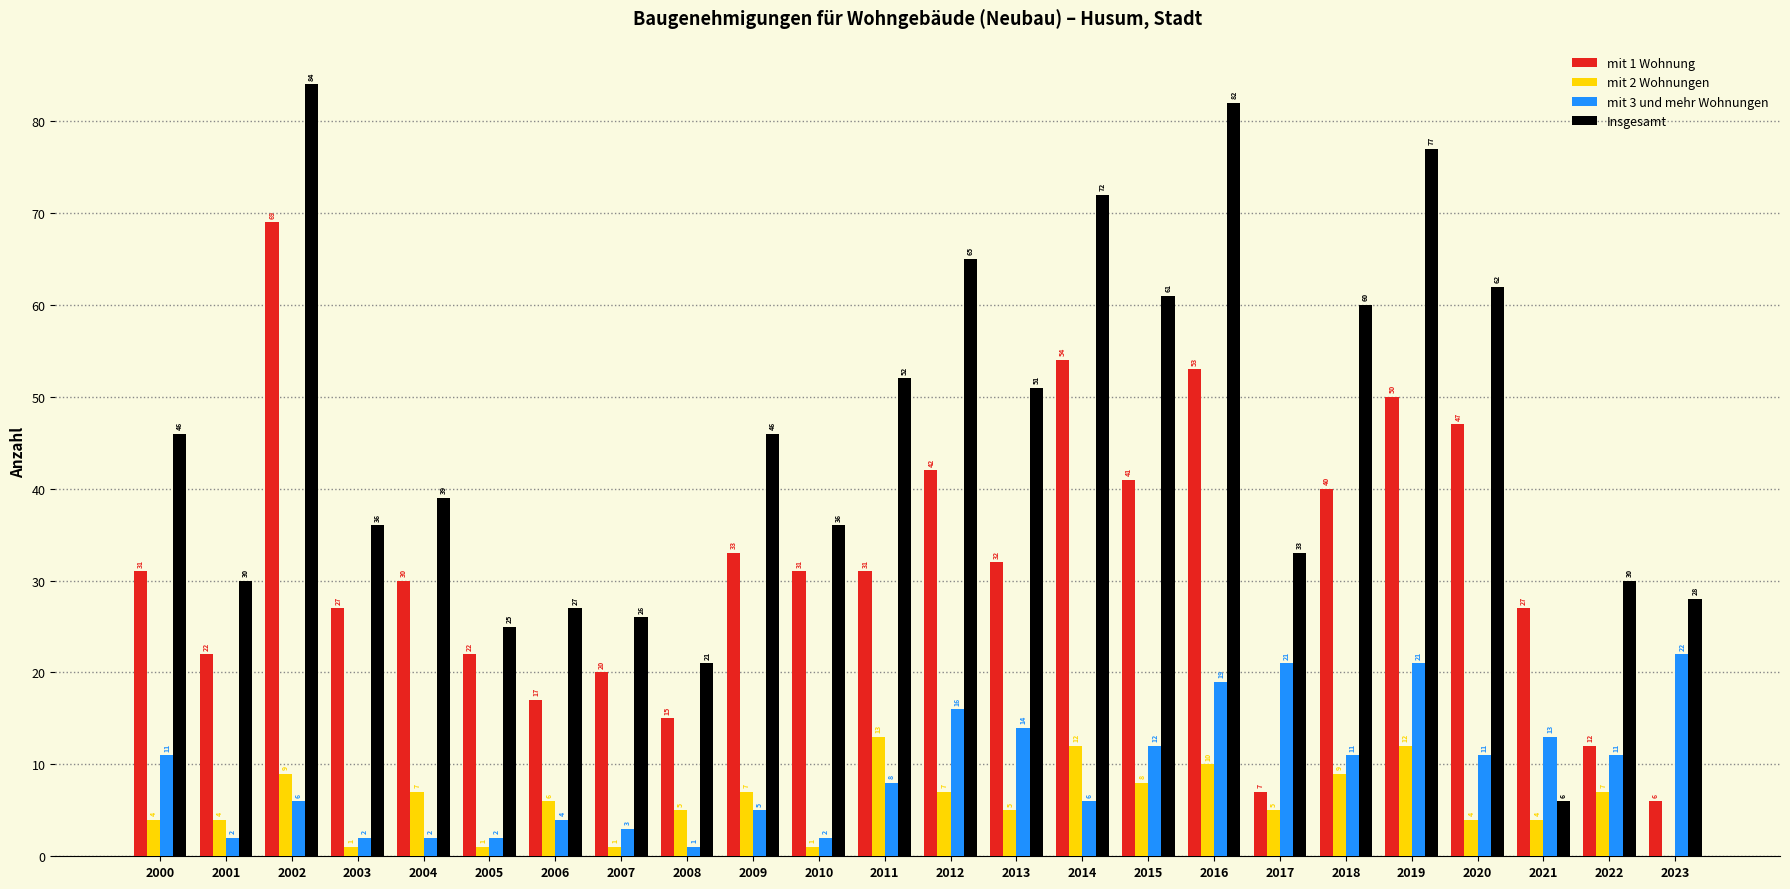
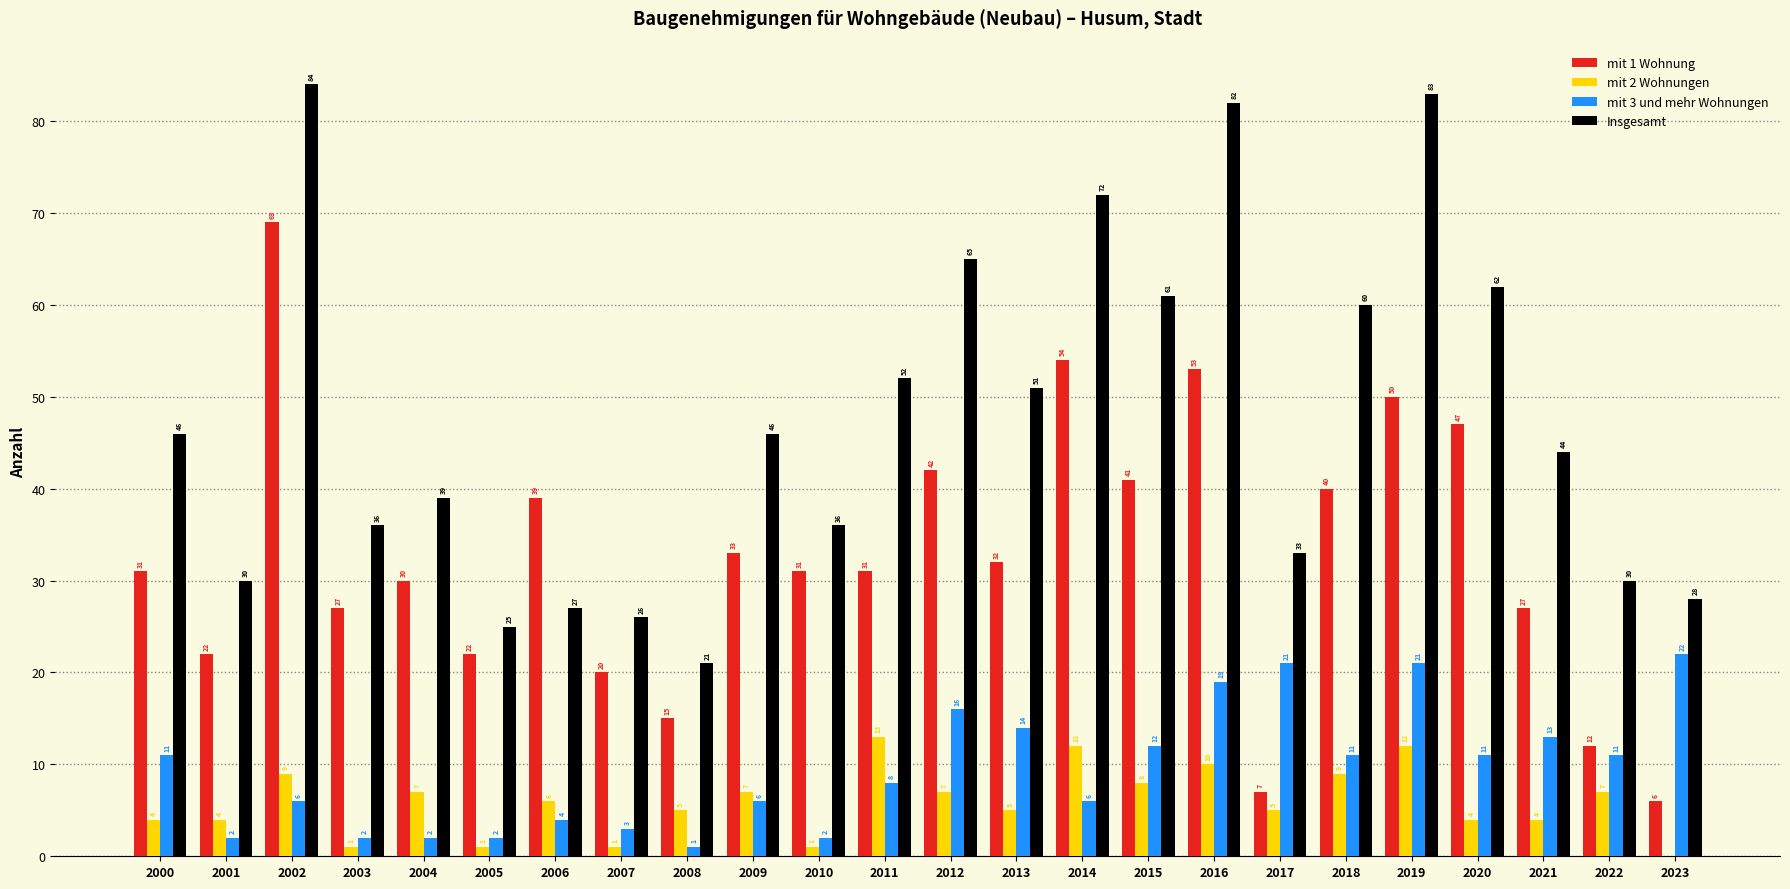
mit 1 Wohnung, 2006: 17 -> 39
mit 3 und mehr Wohnungen, 2009: 5 -> 6
Insgesamt, 2019: 77 -> 83
Insgesamt, 2021: 6 -> 44
